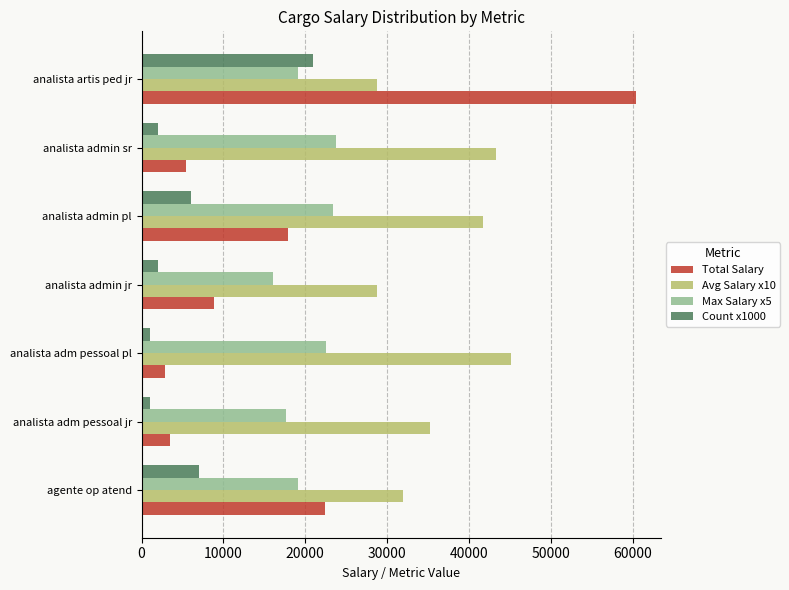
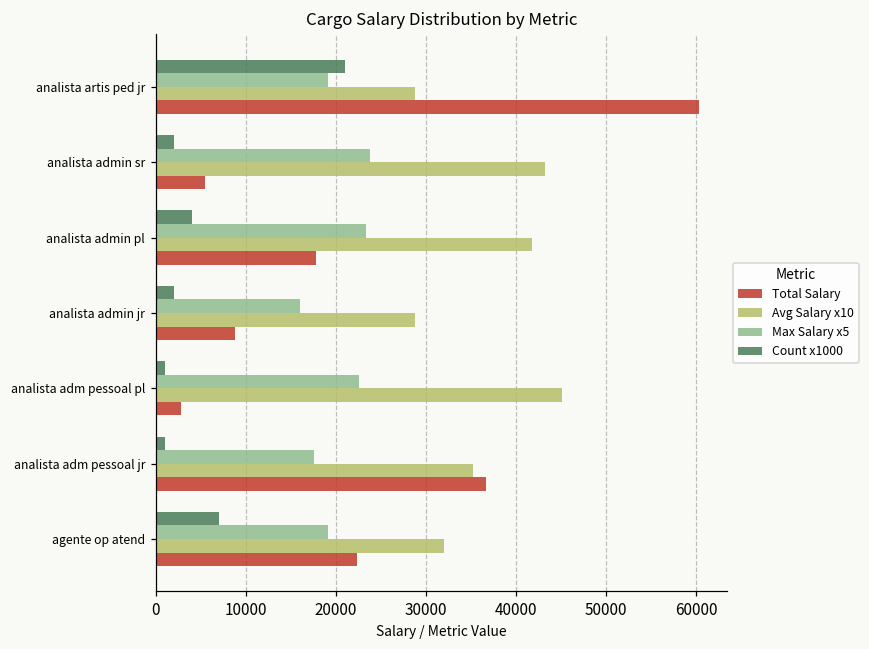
Count x1000, analista admin pl: 6000 -> 4000
Total Salary, analista adm pessoal jr: 4000 -> 37000
